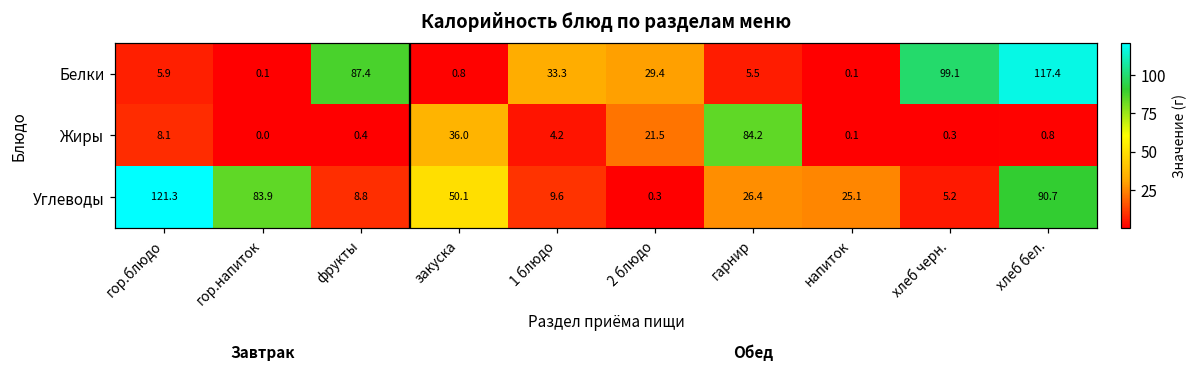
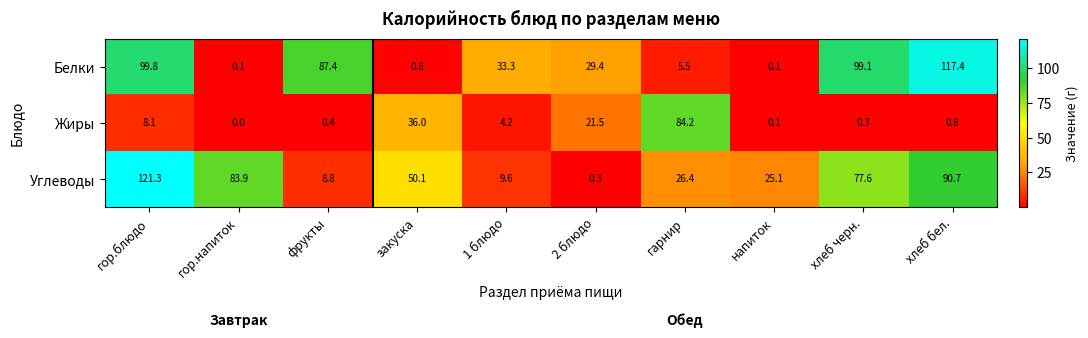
Белки, гор.блюдо: 5.9 -> 99.8
Углеводы, хлеб черн.: 5.2 -> 77.6
